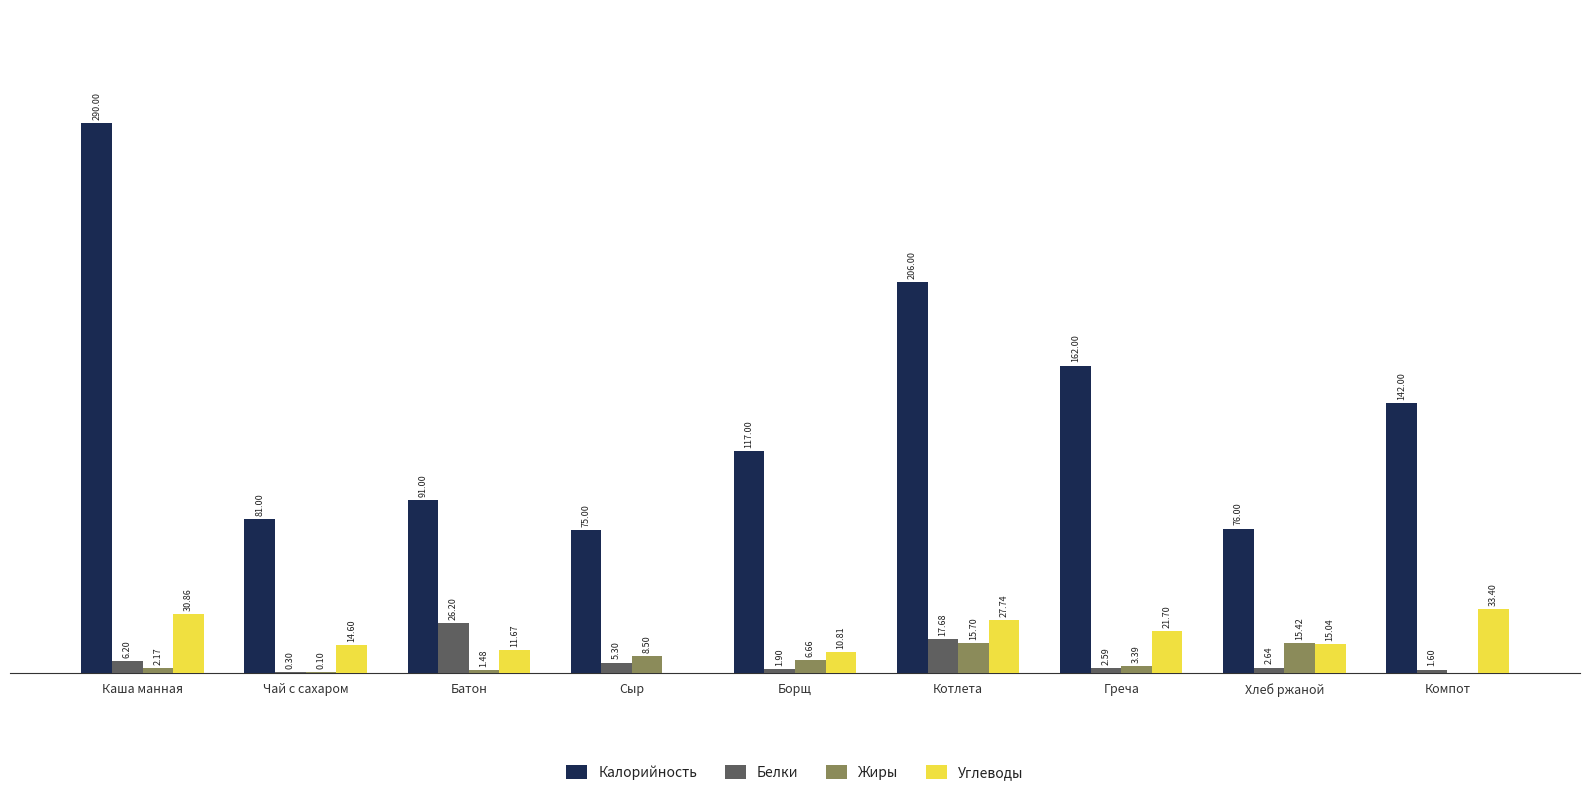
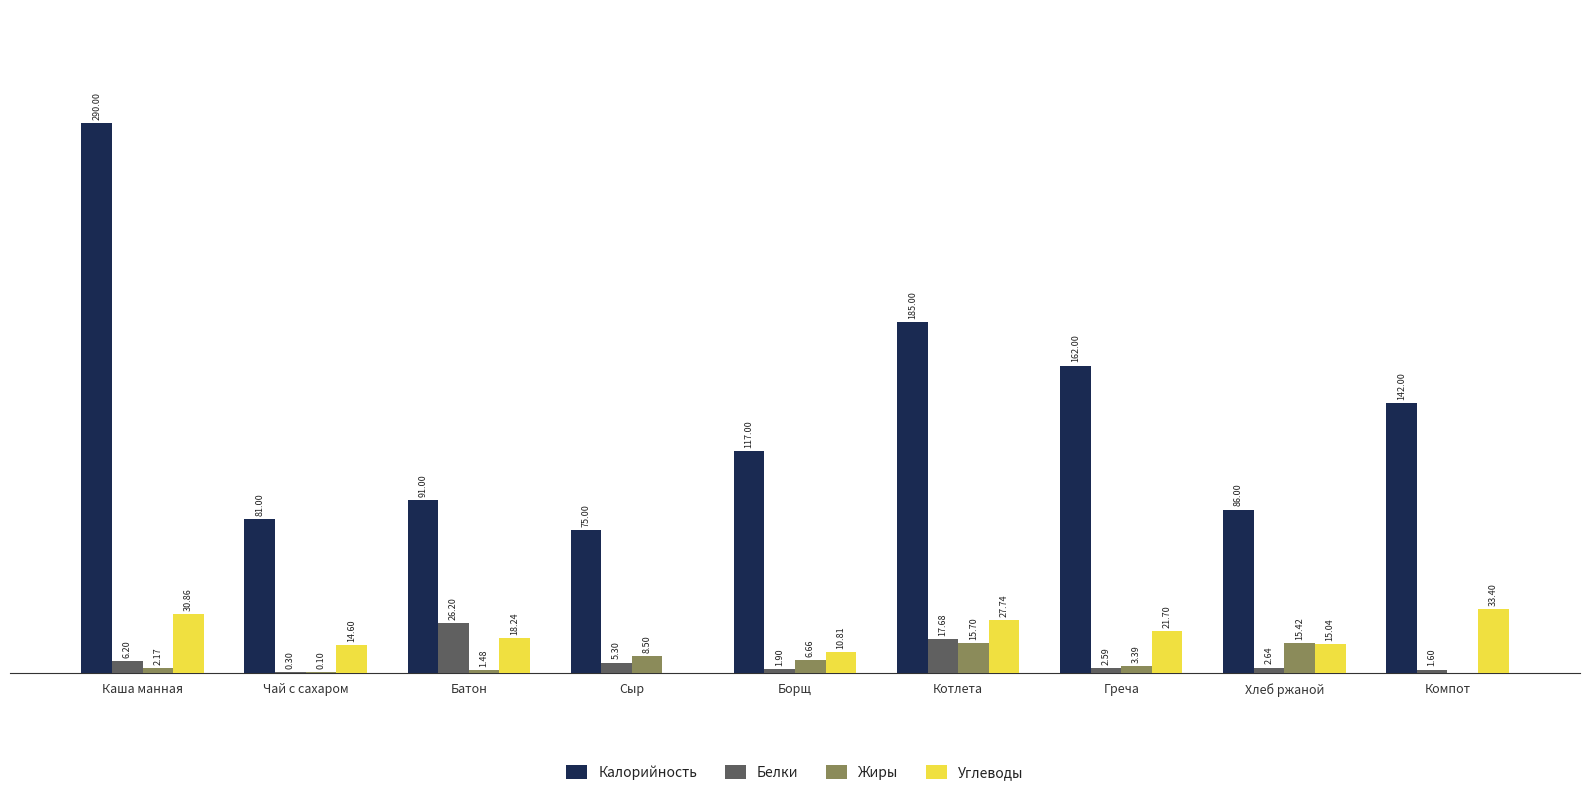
Углеводы, Батон: 11.67 -> 18.24
Калорийность, Котлета: 206.00 -> 185.00
Калорийность, Хлеб ржаной: 76.00 -> 86.00
